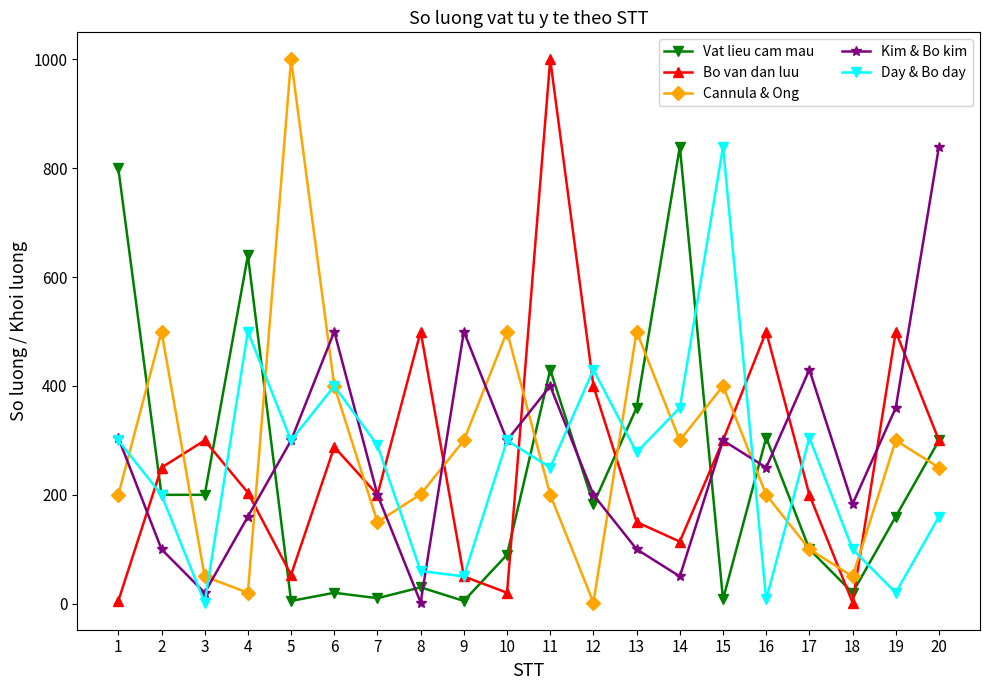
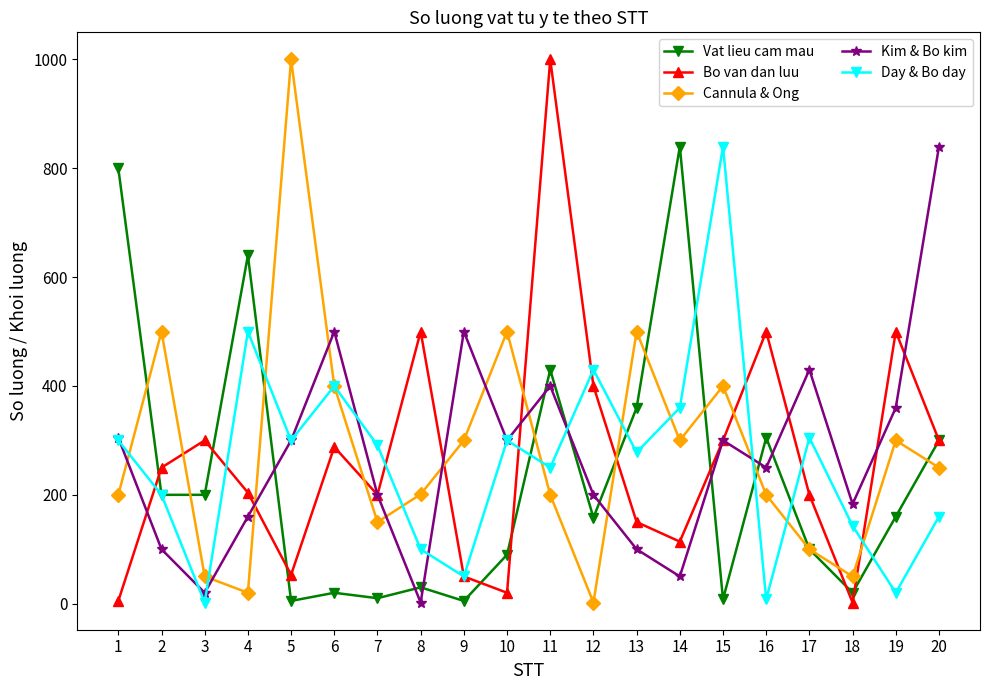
Day & Bo day, 8: 60 -> 100
Vat lieu cam mau, 12: 180 -> 160
Day & Bo day, 18: 100 -> 140
